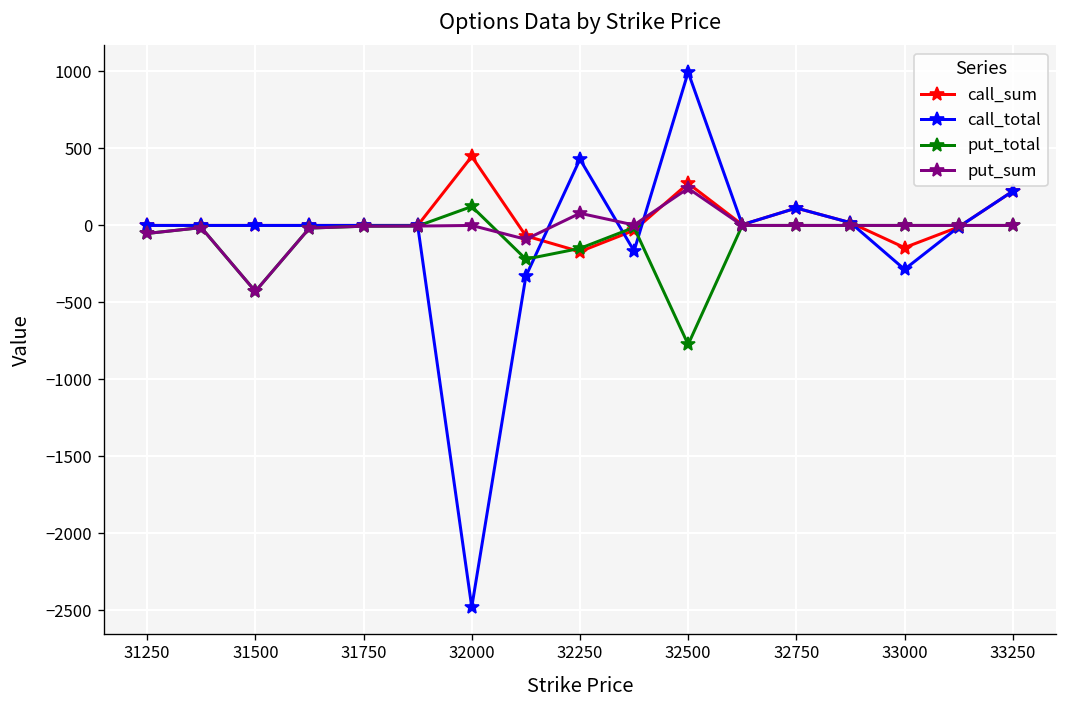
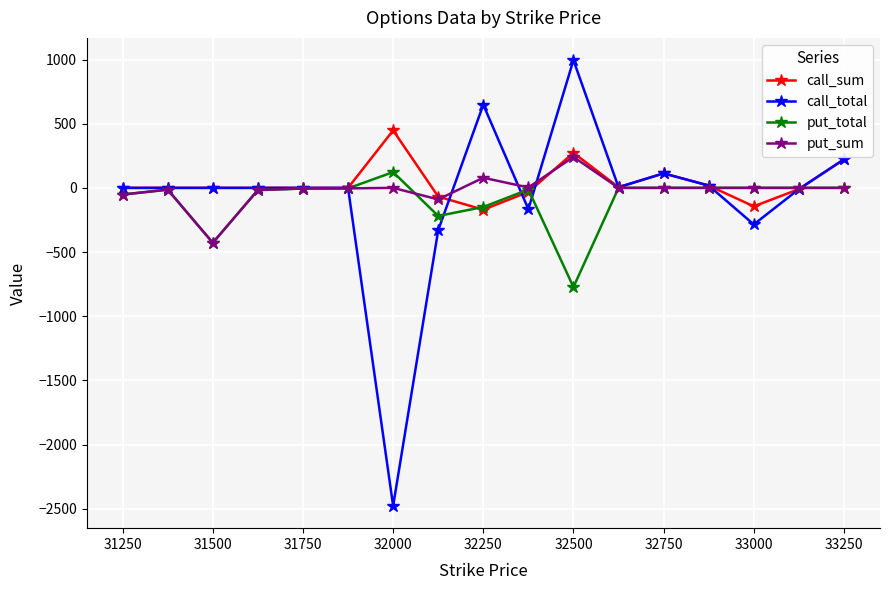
call_total, 32250: 430 -> 650
